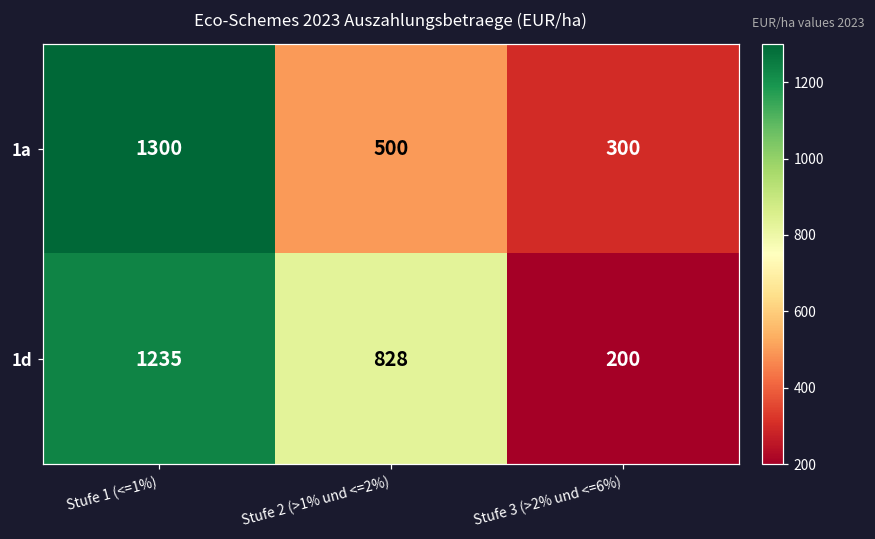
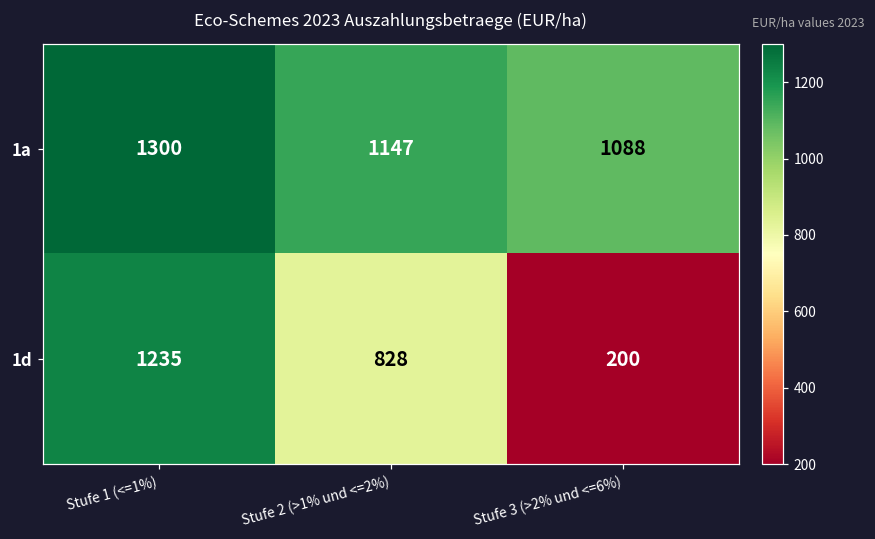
1a, Stufe 2 (>1% und <=2%): 500 -> 1147
1a, Stufe 3 (>2% und <=6%): 300 -> 1088
